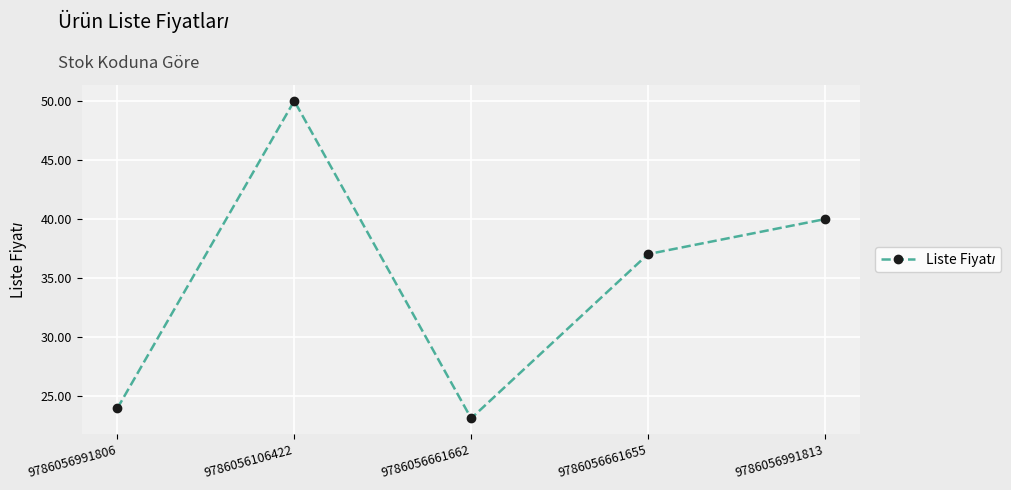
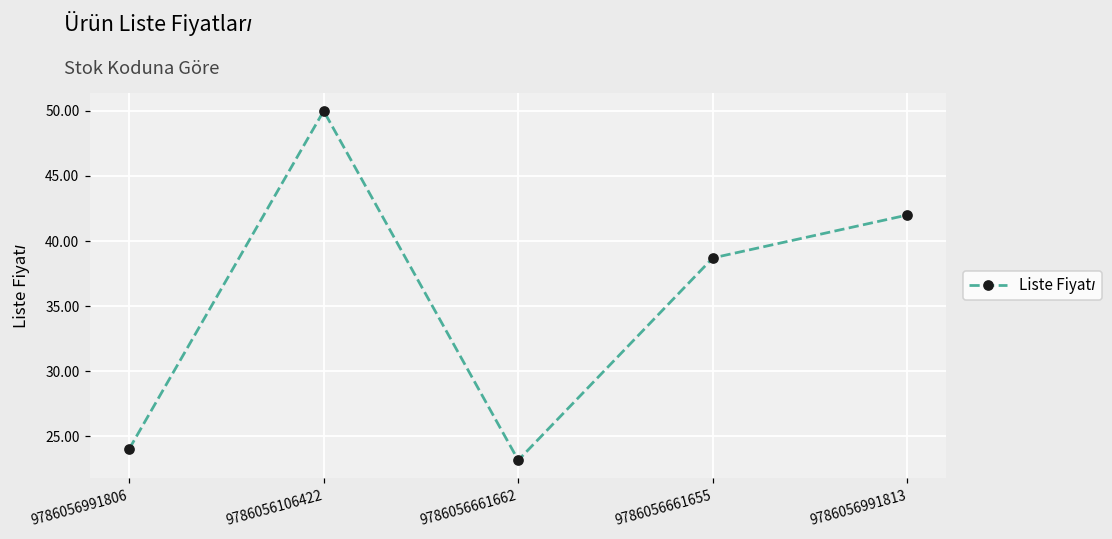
9786056661655: 37.0 -> 38.7
9786056991813: 40 -> 42
